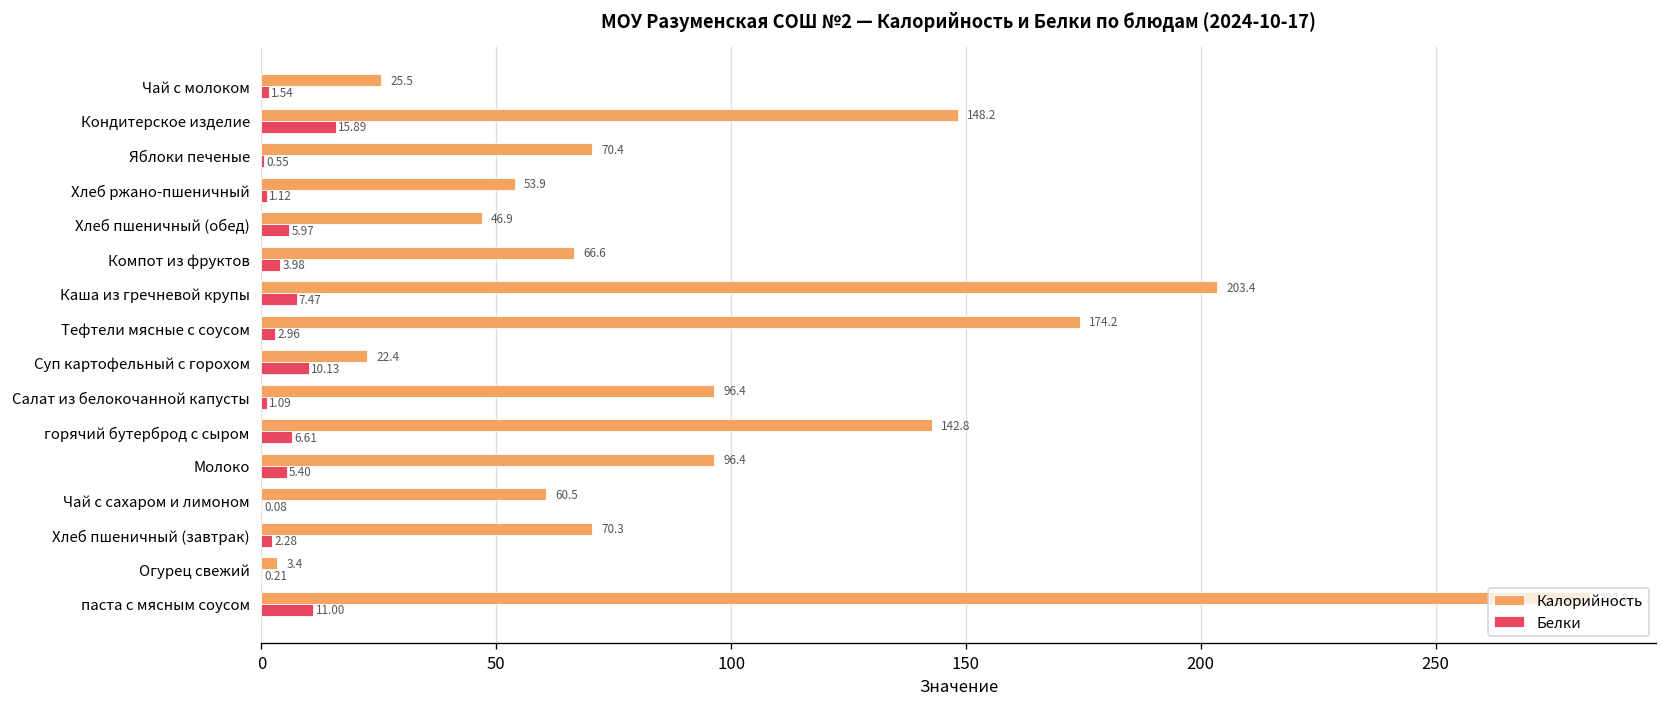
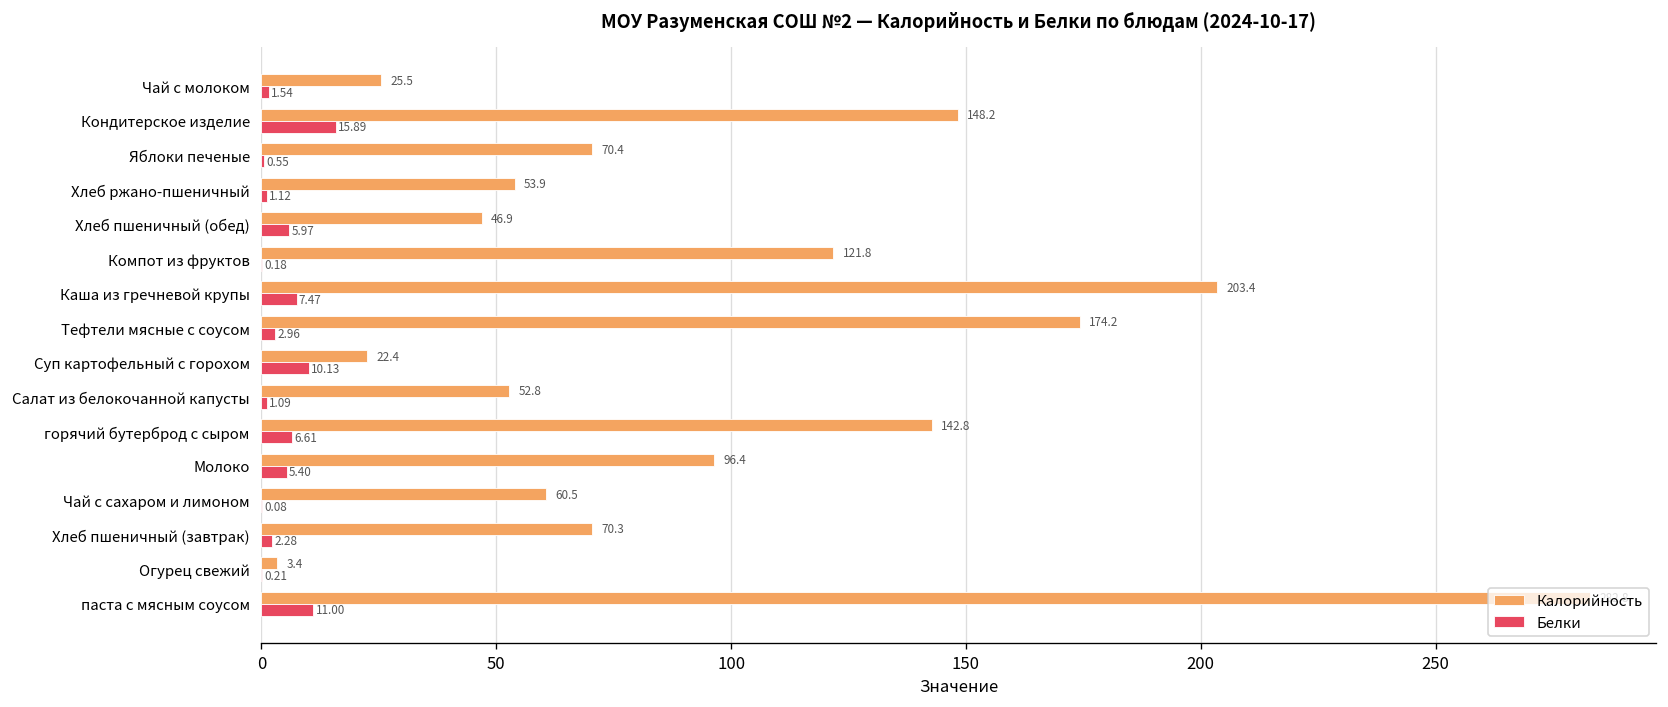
Калорийность, Компот из фруктов: 66.6 -> 121.8
Белки, Компот из фруктов: 3.98 -> 0.18
Калорийность, Салат из белокочанной капусты: 96.4 -> 52.8
